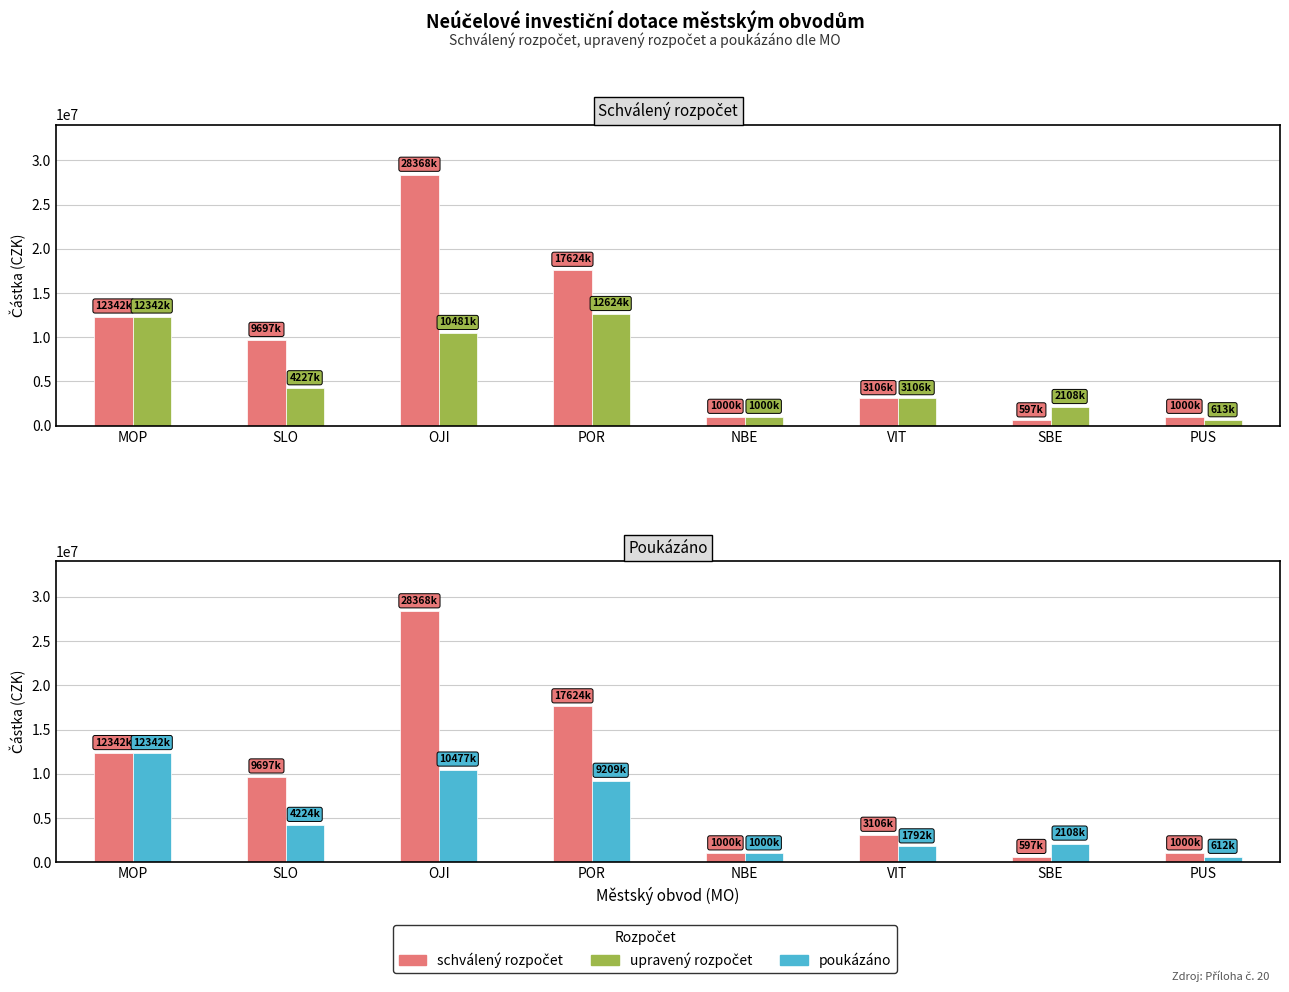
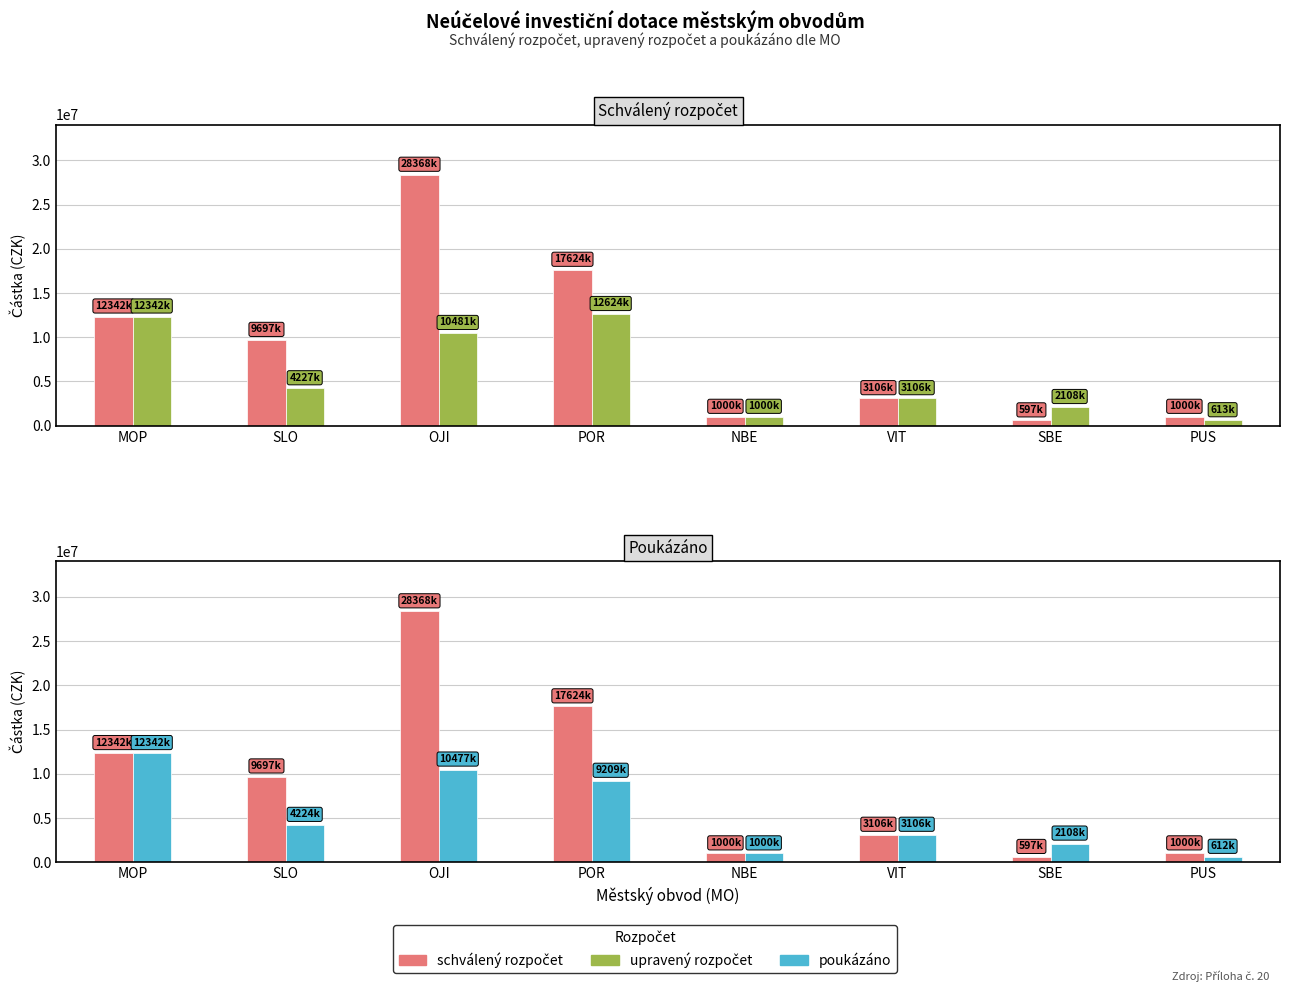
Poukázáno, poukázáno, VIT: 1792k -> 3106k
